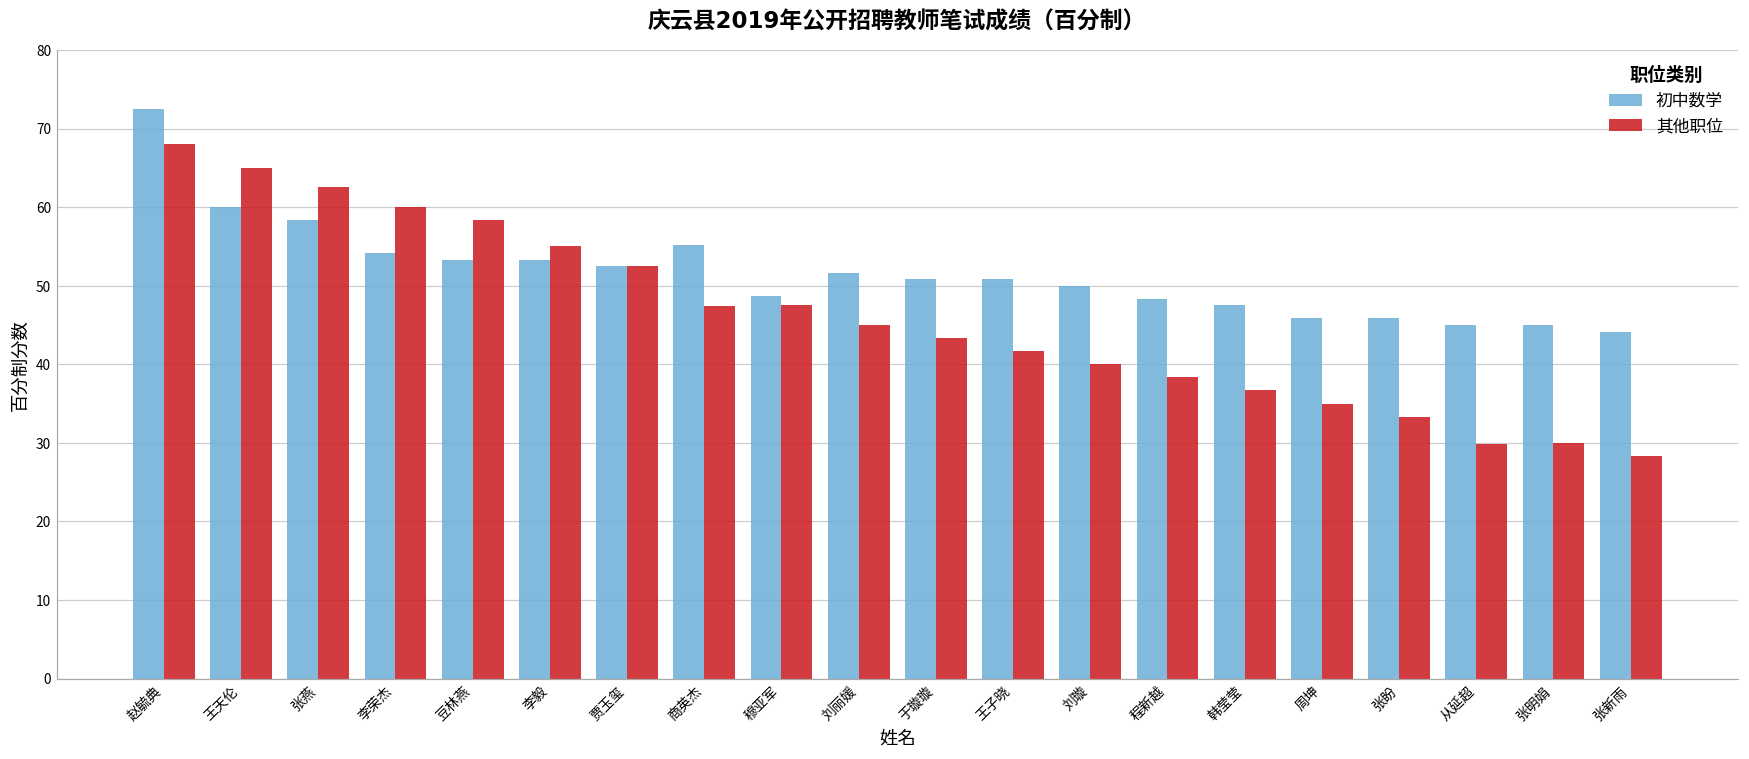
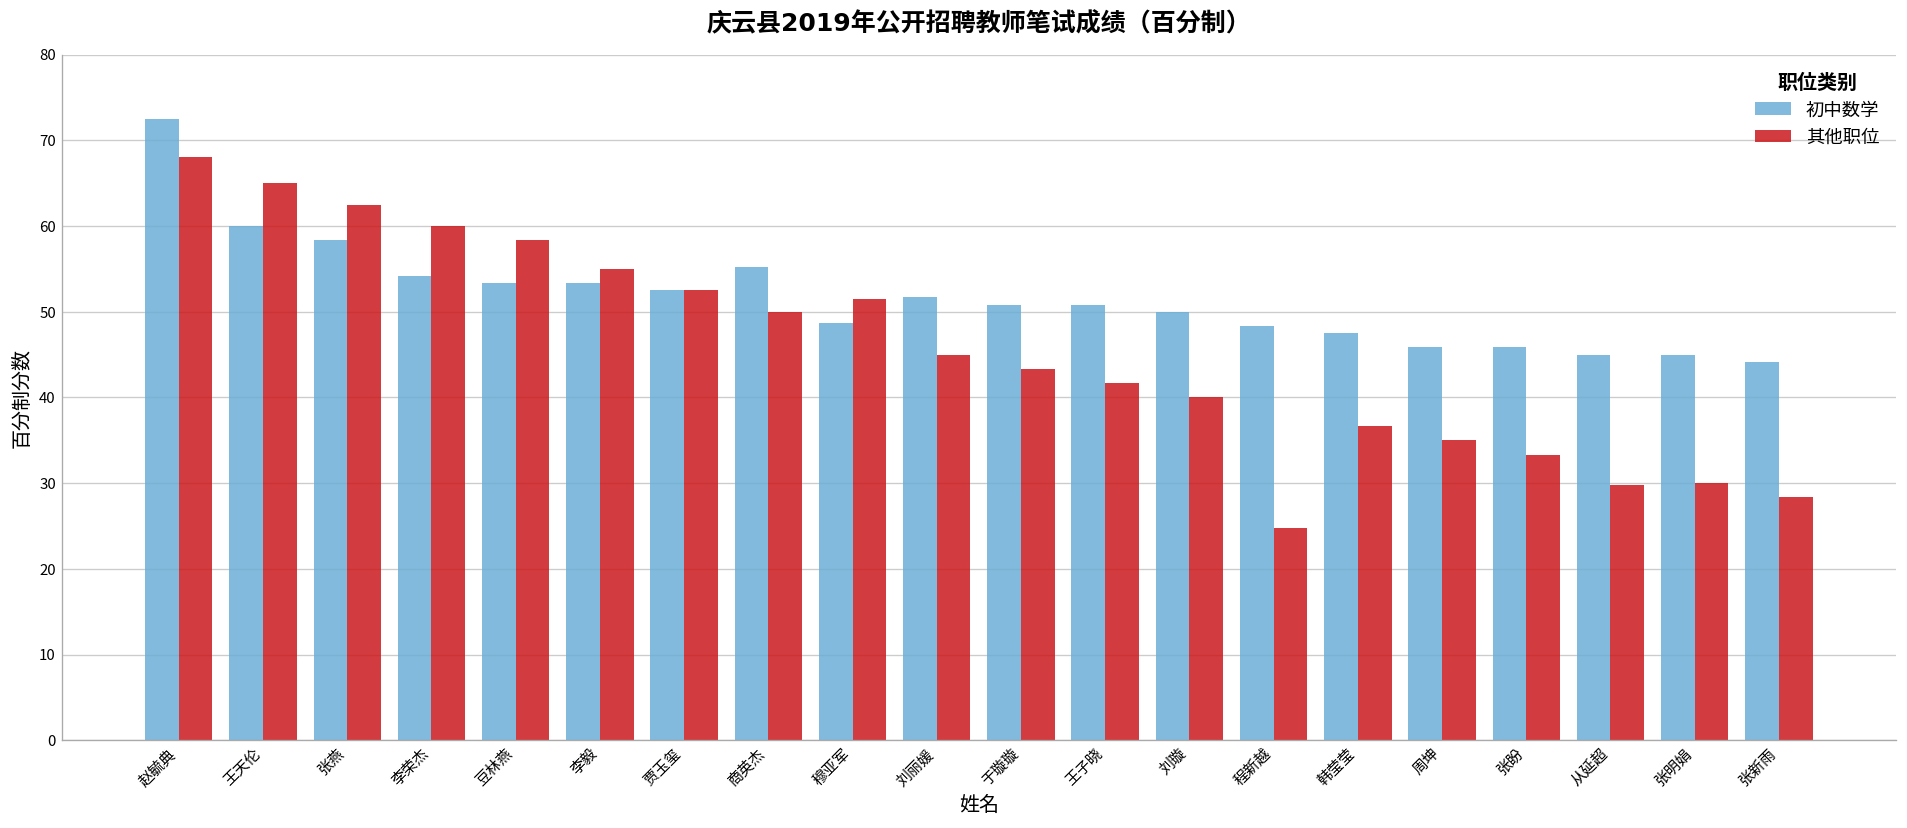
其他职位, 商英杰: 47 -> 50
其他职位, 穆亚军: 48 -> 52
其他职位, 程新越: 38 -> 25
